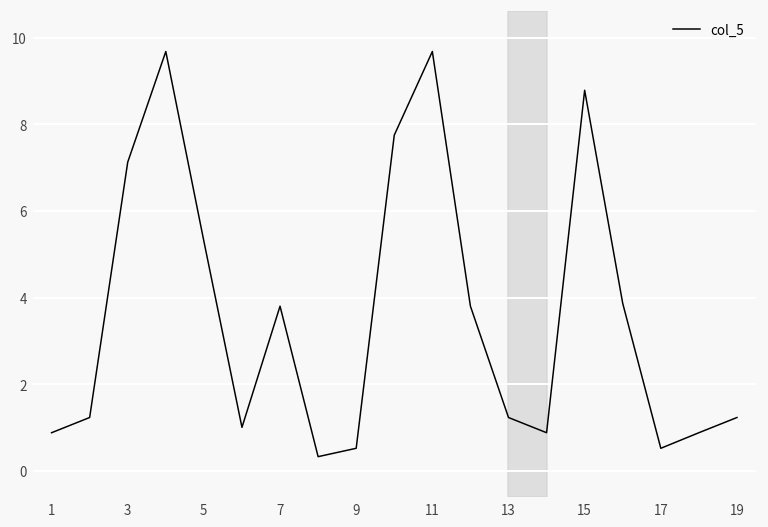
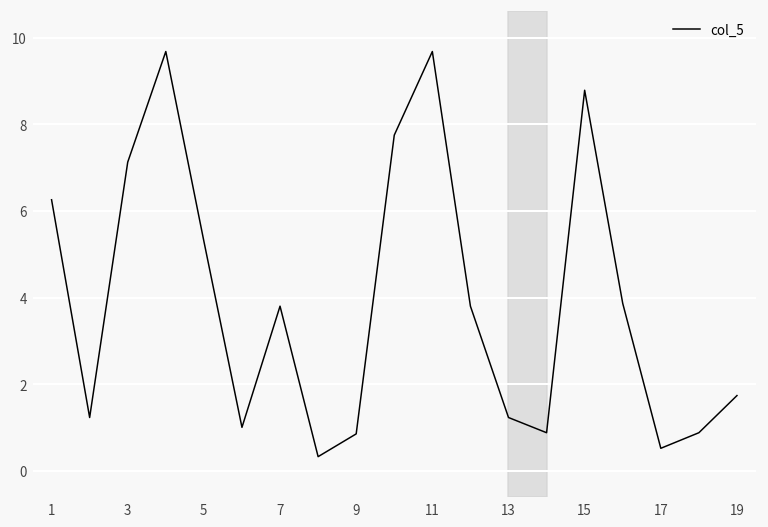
1: 0.9 -> 6.3
9: 0.5 -> 0.8
19: 1.2 -> 1.7
